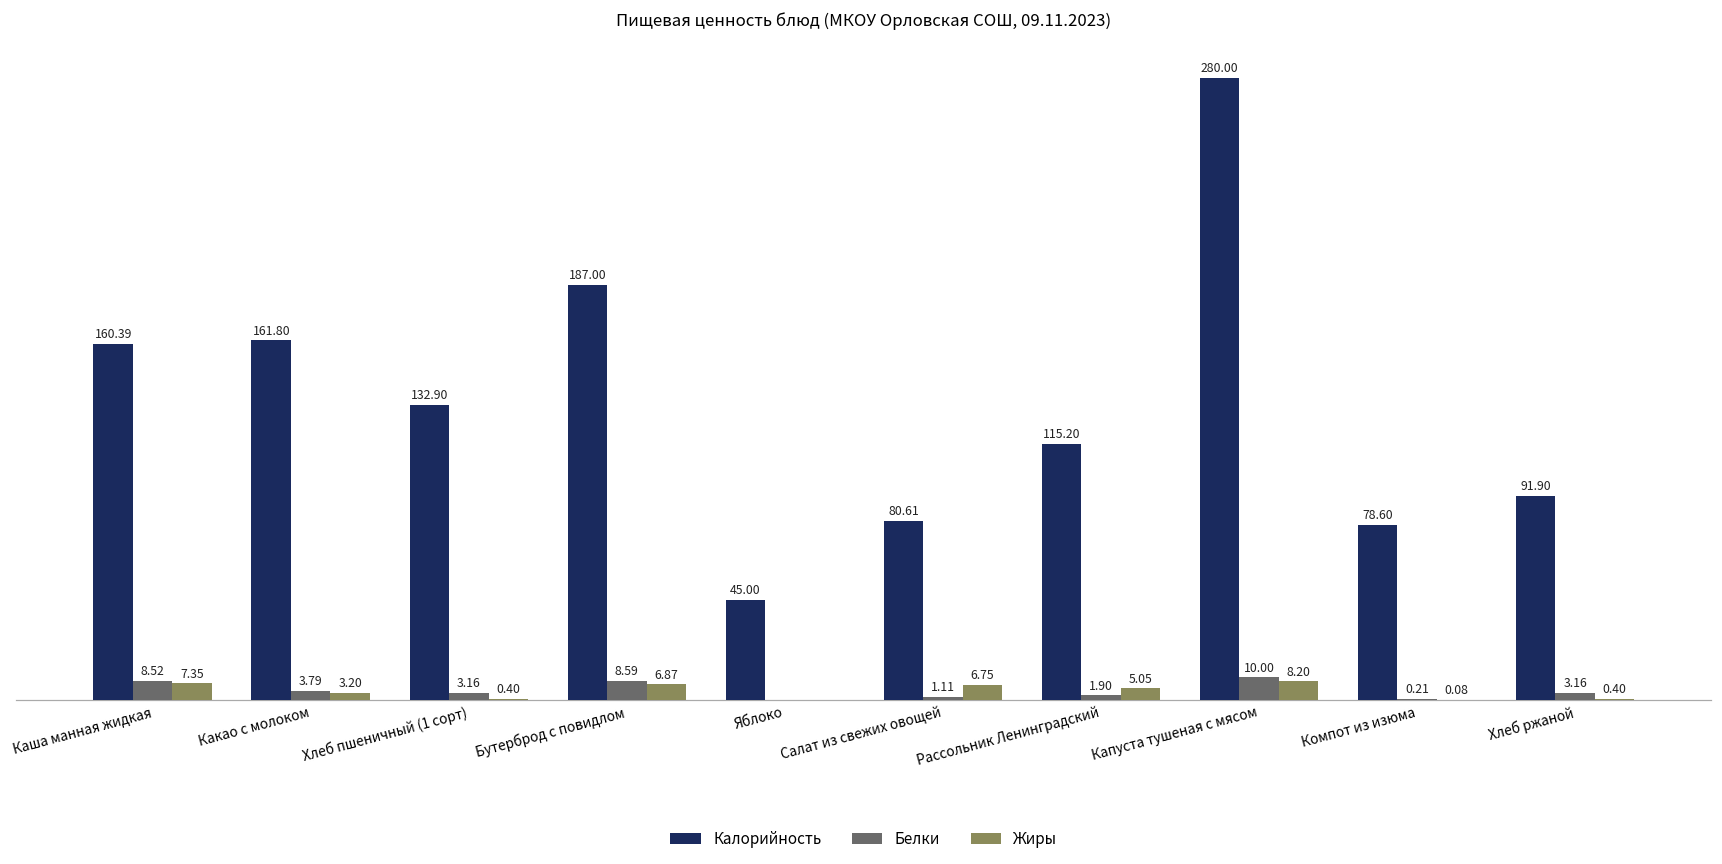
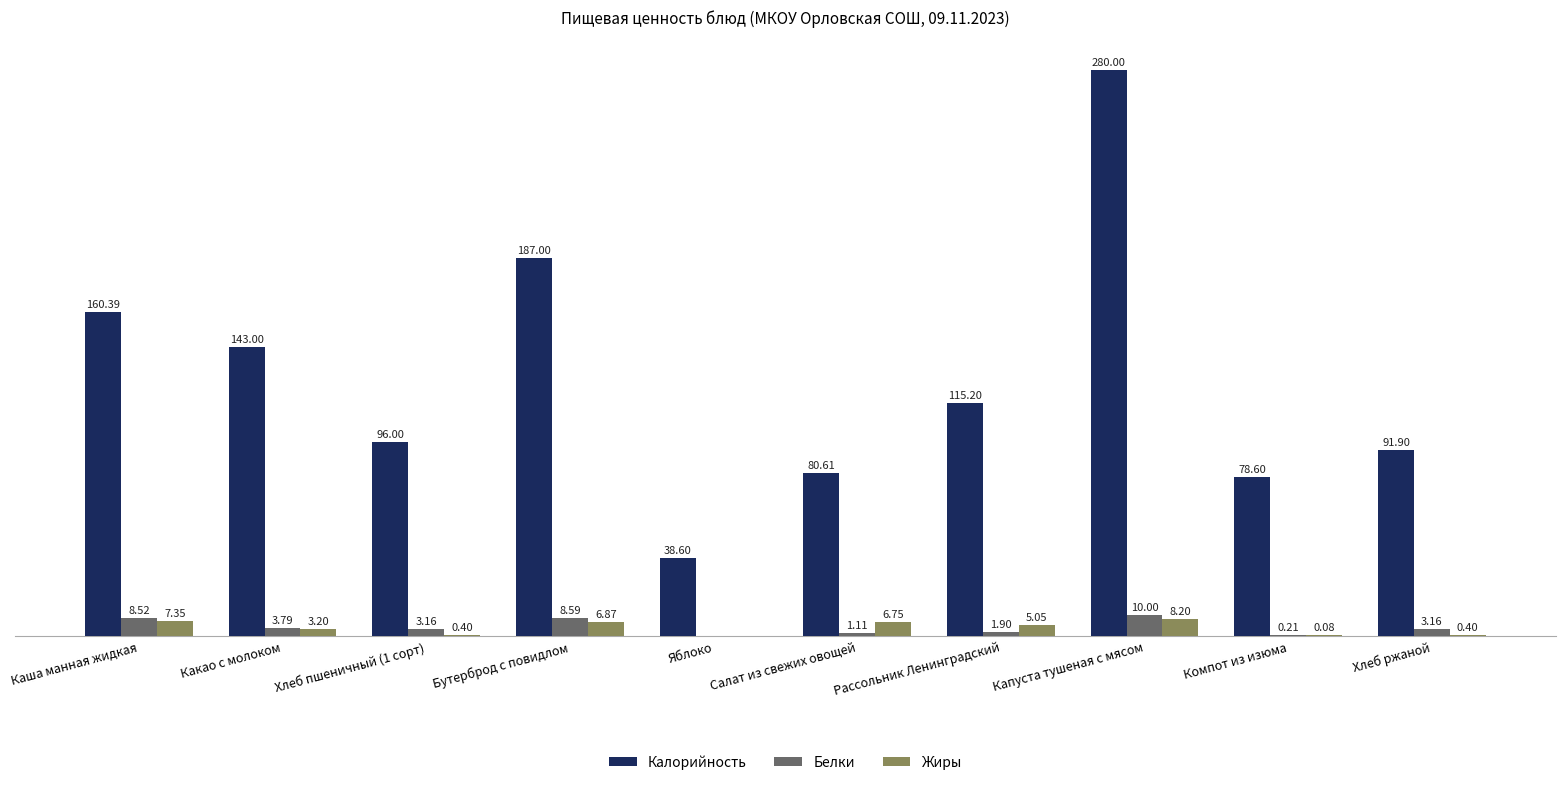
Калорийность, Какао с молоком: 161.80 -> 143.00
Калорийность, Хлеб пшеничный (1 сорт): 132.90 -> 96.00
Калорийность, Яблоко: 45.00 -> 38.60
